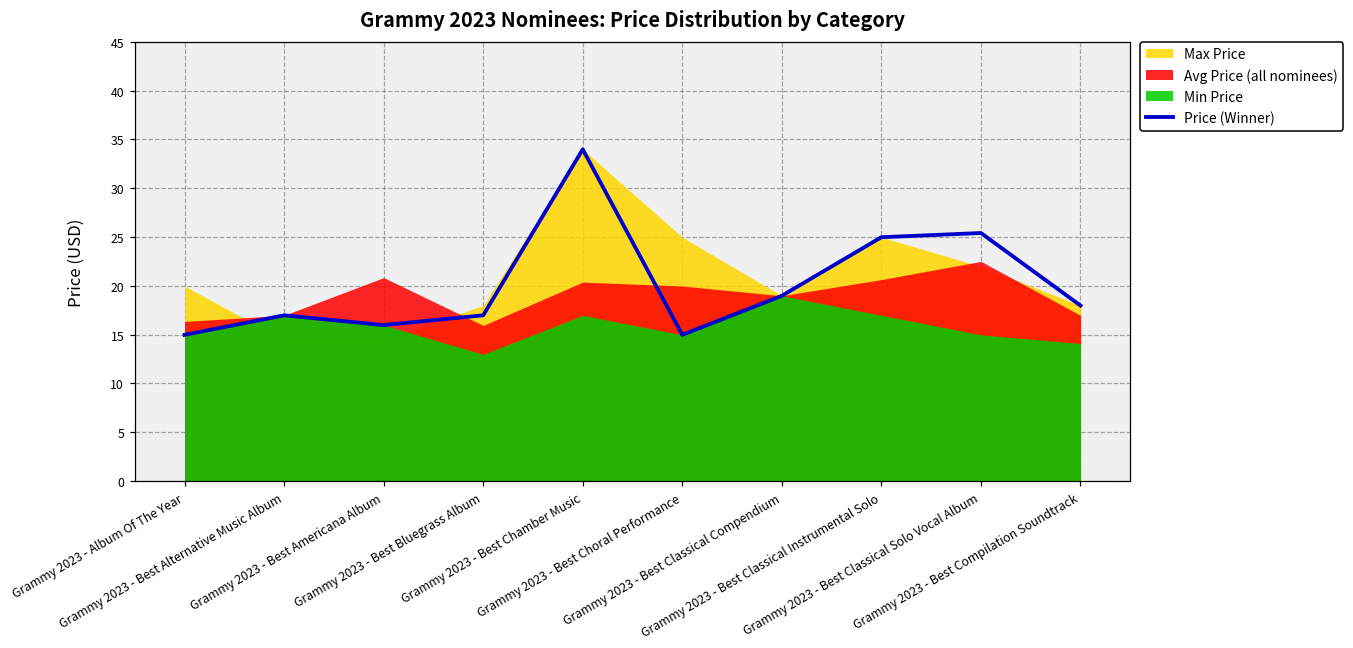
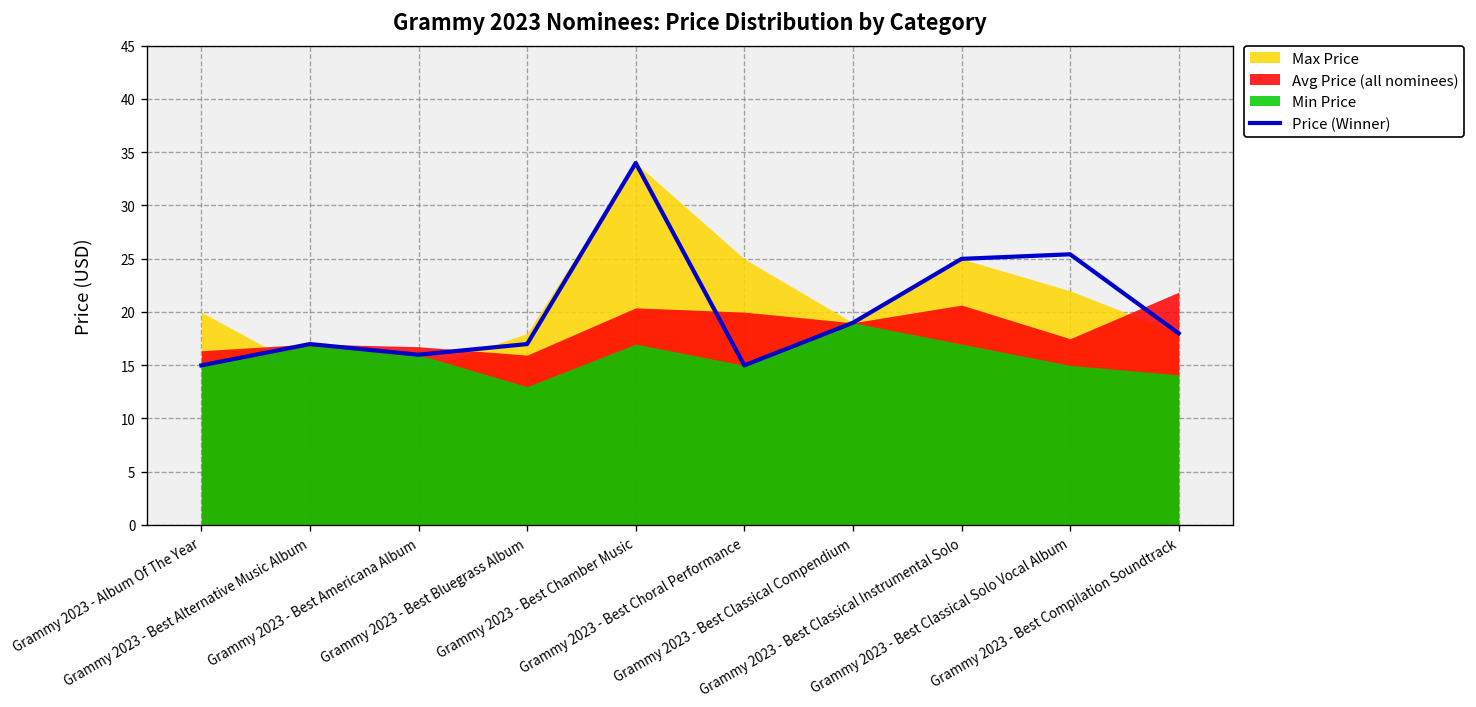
Avg Price (all nominees), Grammy 2023 - Best Americana Album: 21 -> 17
Avg Price (all nominees), Grammy 2023 - Best Classical Solo Vocal Album: 23 -> 17
Avg Price (all nominees), Grammy 2023 - Best Compilation Soundtrack: 17 -> 22
